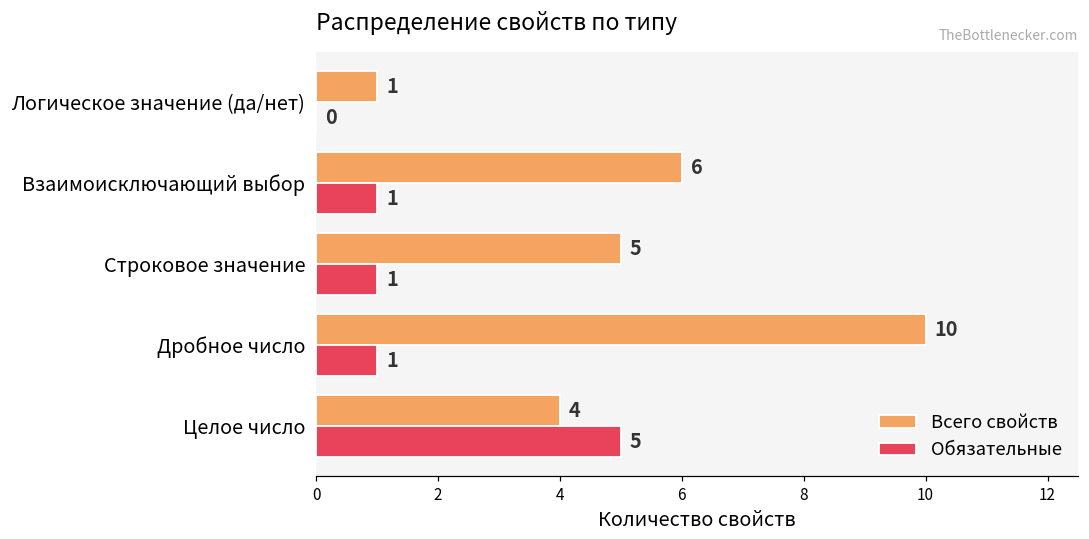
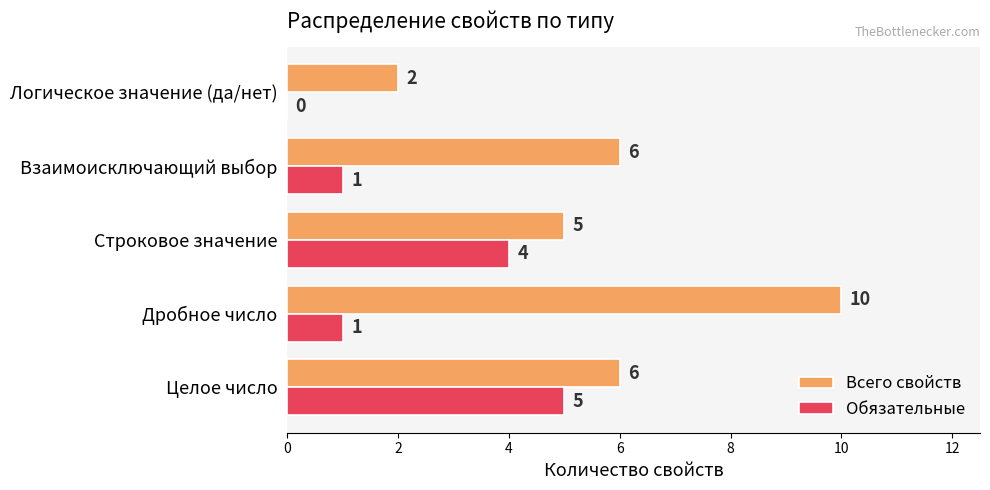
Всего свойств, Логическое значение (да/нет): 1 -> 2
Обязательные, Строковое значение: 1 -> 4
Всего свойств, Целое число: 4 -> 6
